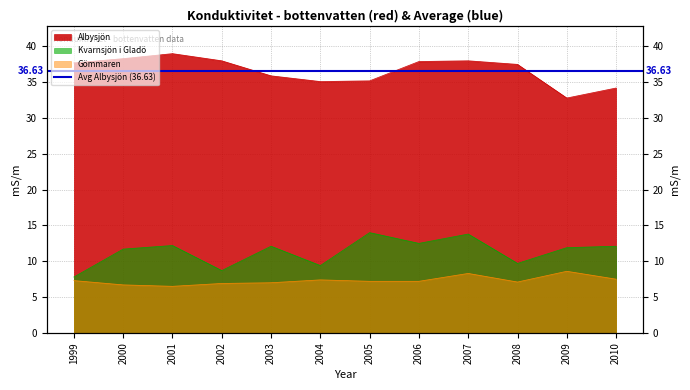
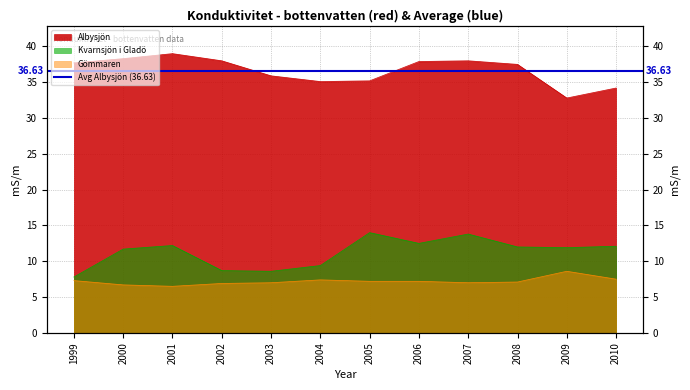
Kvarnsjön i Gladö, 2003: 12 -> 9
Gömmaren, 2007: 8 -> 7
Kvarnsjön i Gladö, 2008: 10 -> 12
